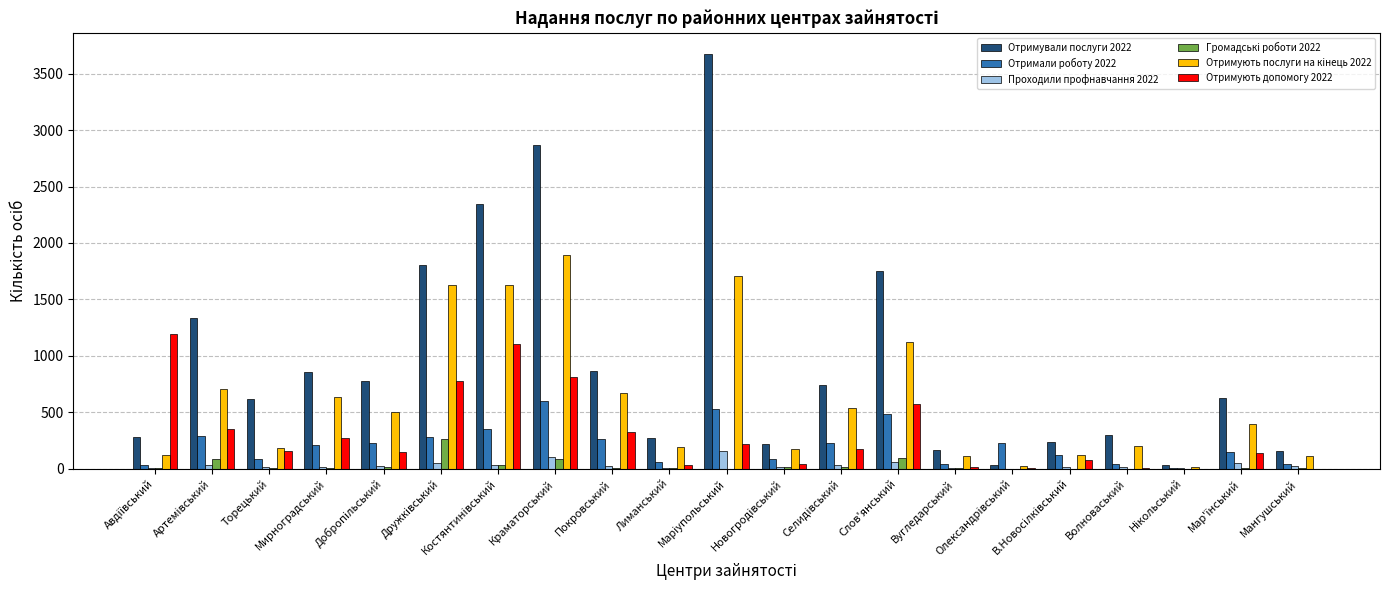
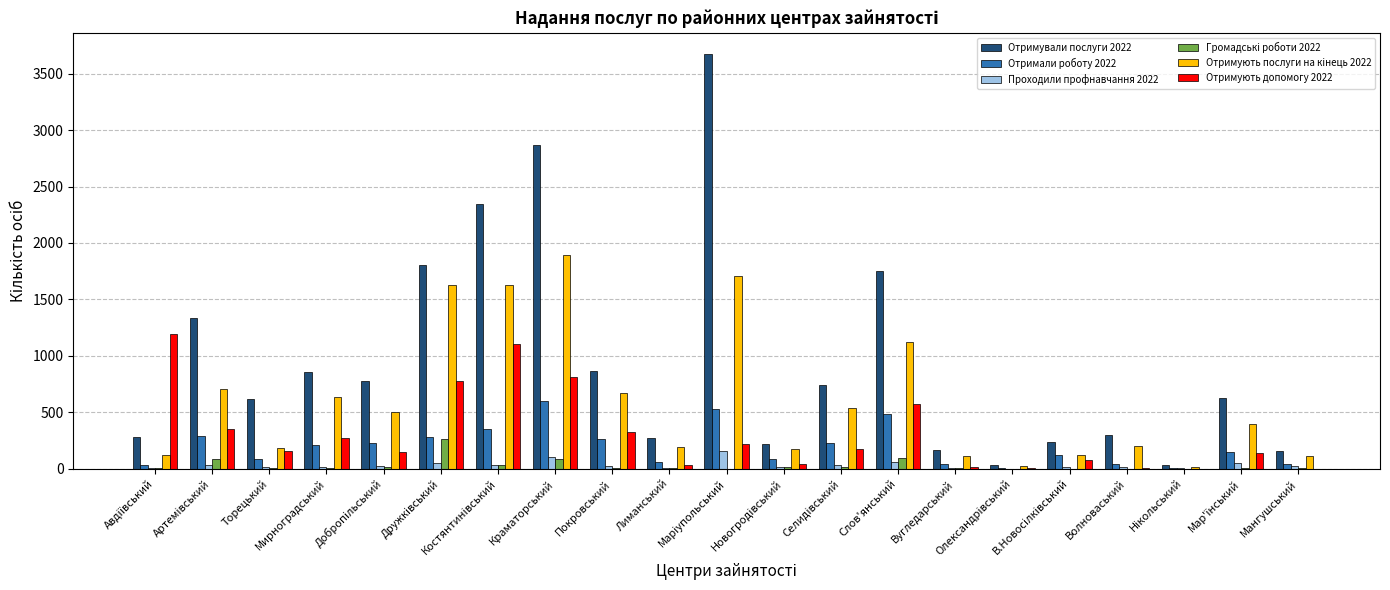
Отримали роботу 2022, Олександрівський: 220 -> 10
